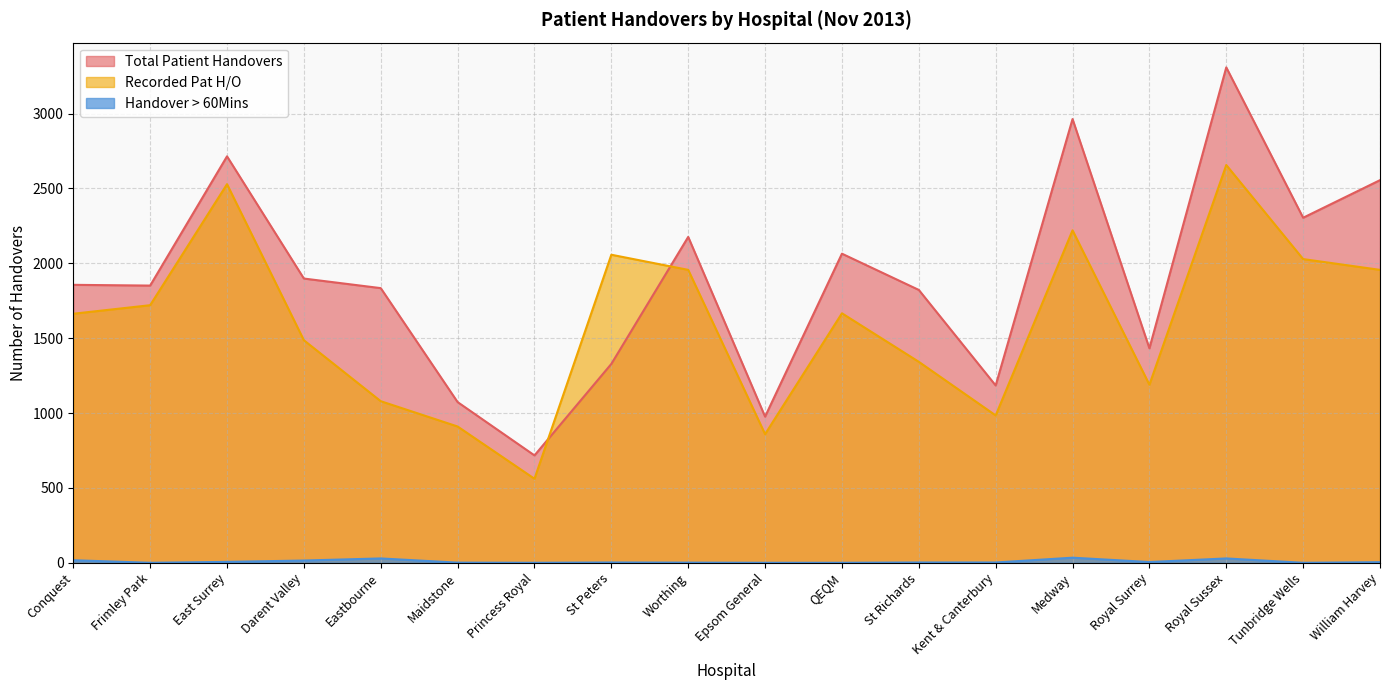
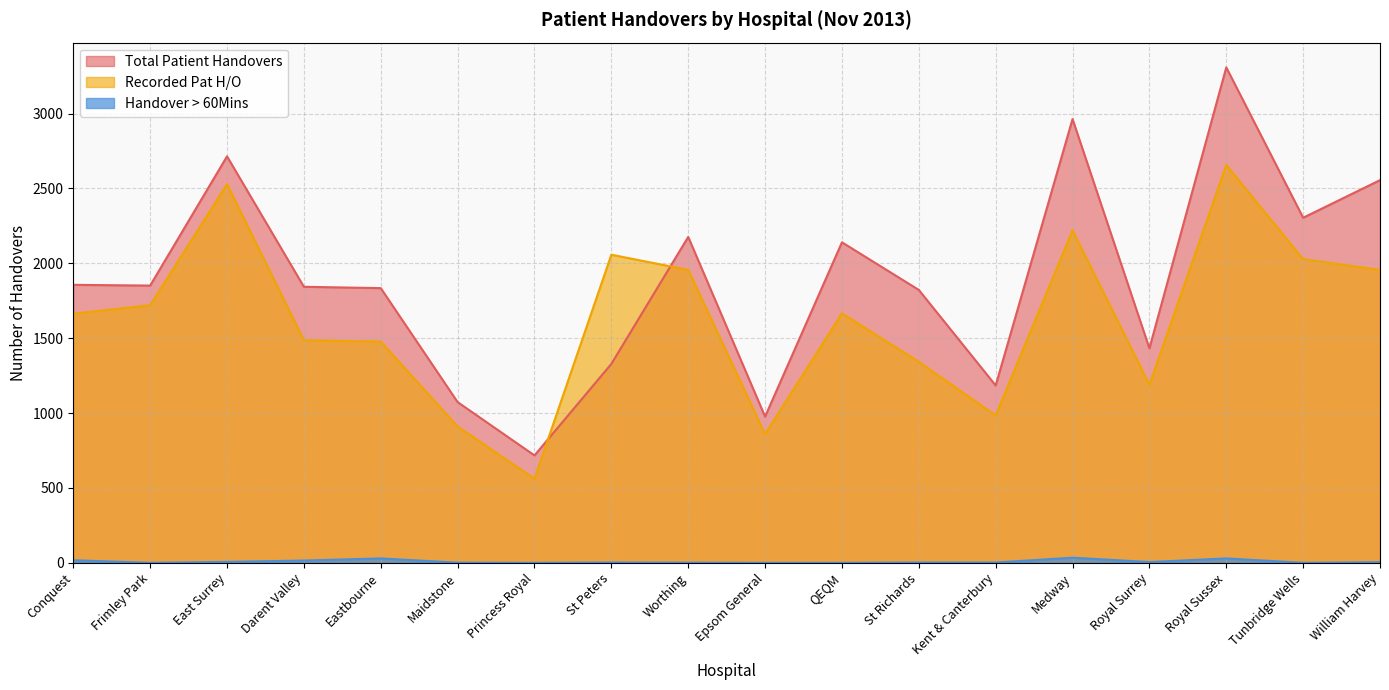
Total Patient Handovers, Darent Valley: 1900 -> 1840
Recorded Pat H/O, Eastbourne: 1080 -> 1480
Total Patient Handovers, QEQM: 2060 -> 2140
